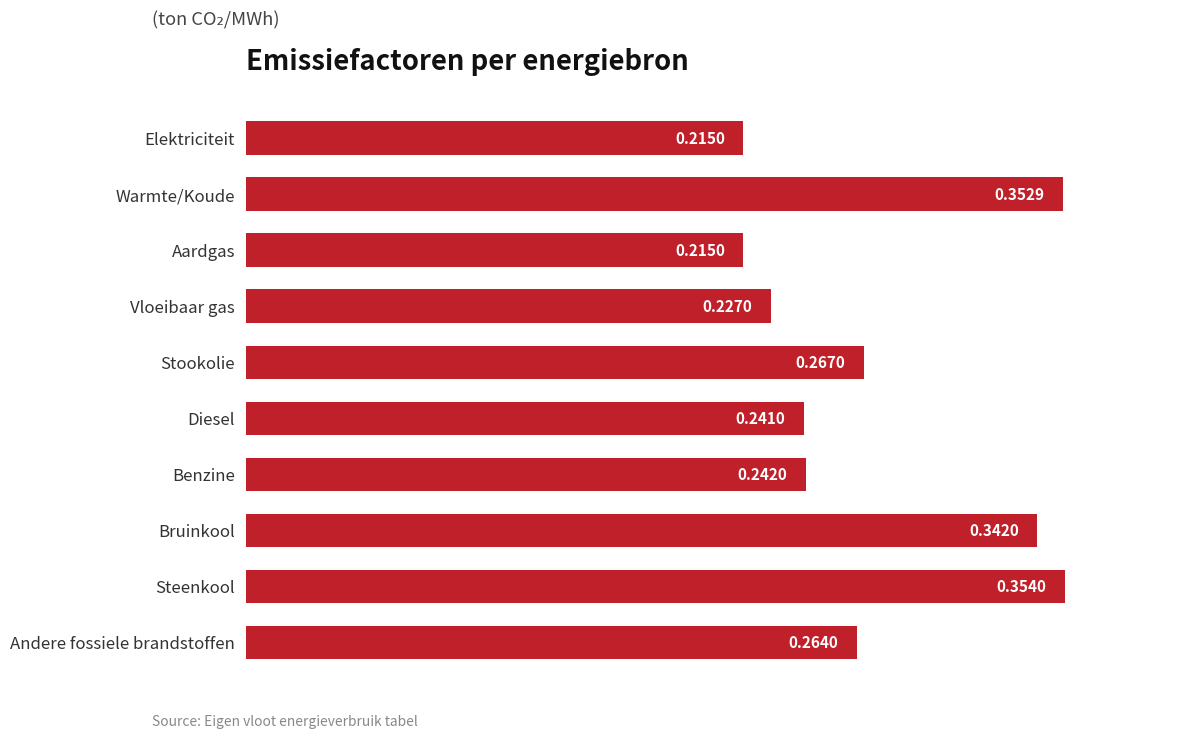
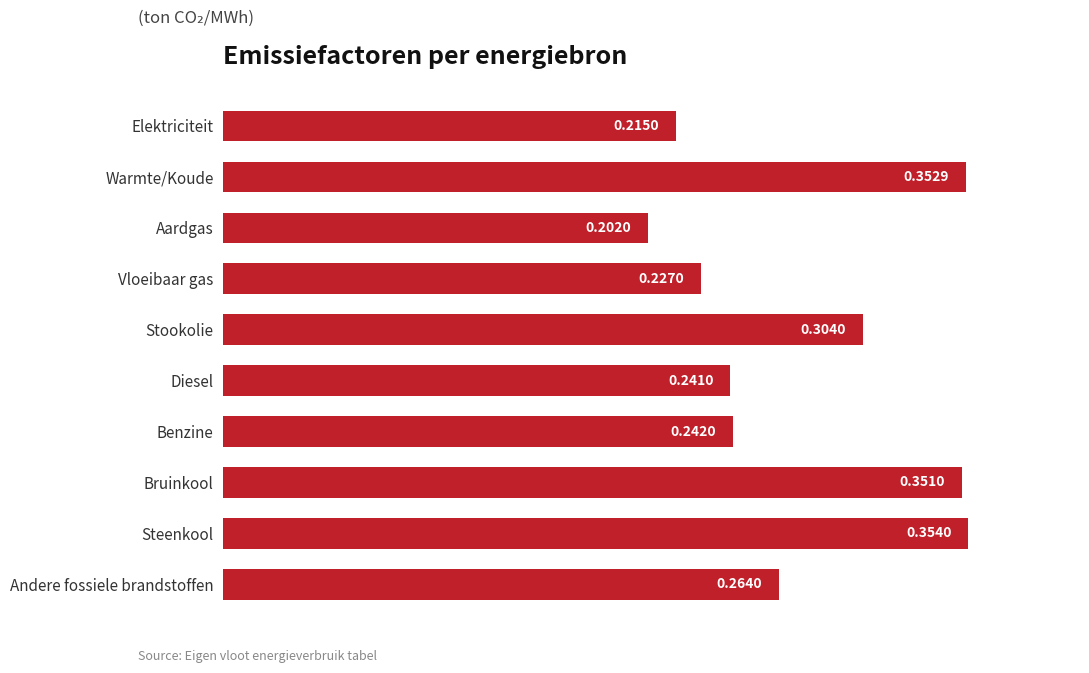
Aardgas: 0.2150 -> 0.2020
Stookolie: 0.2670 -> 0.3040
Bruinkool: 0.3420 -> 0.3510
